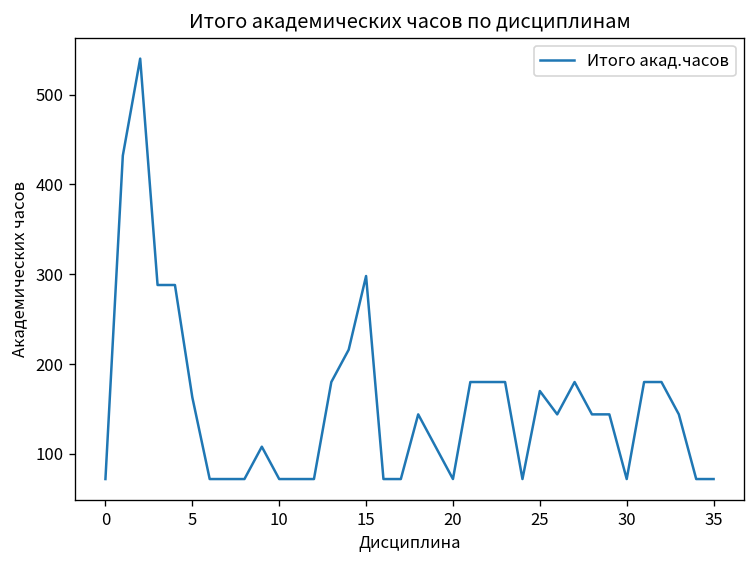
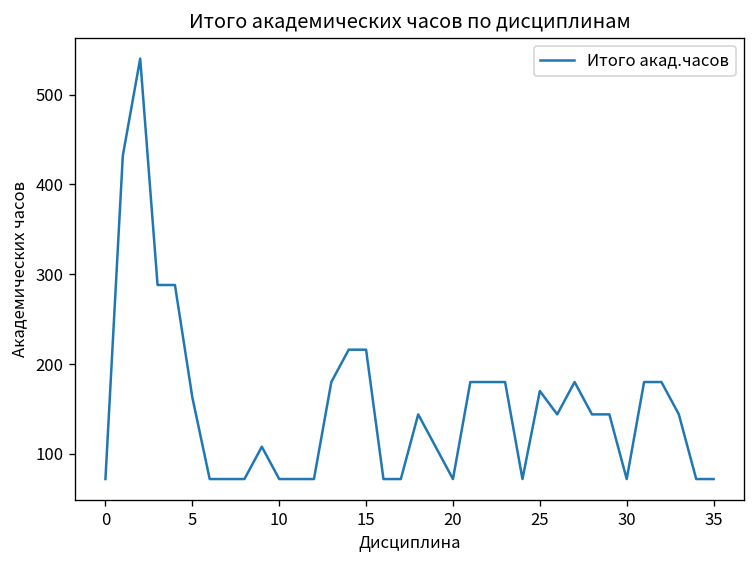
15: 300 -> 220
